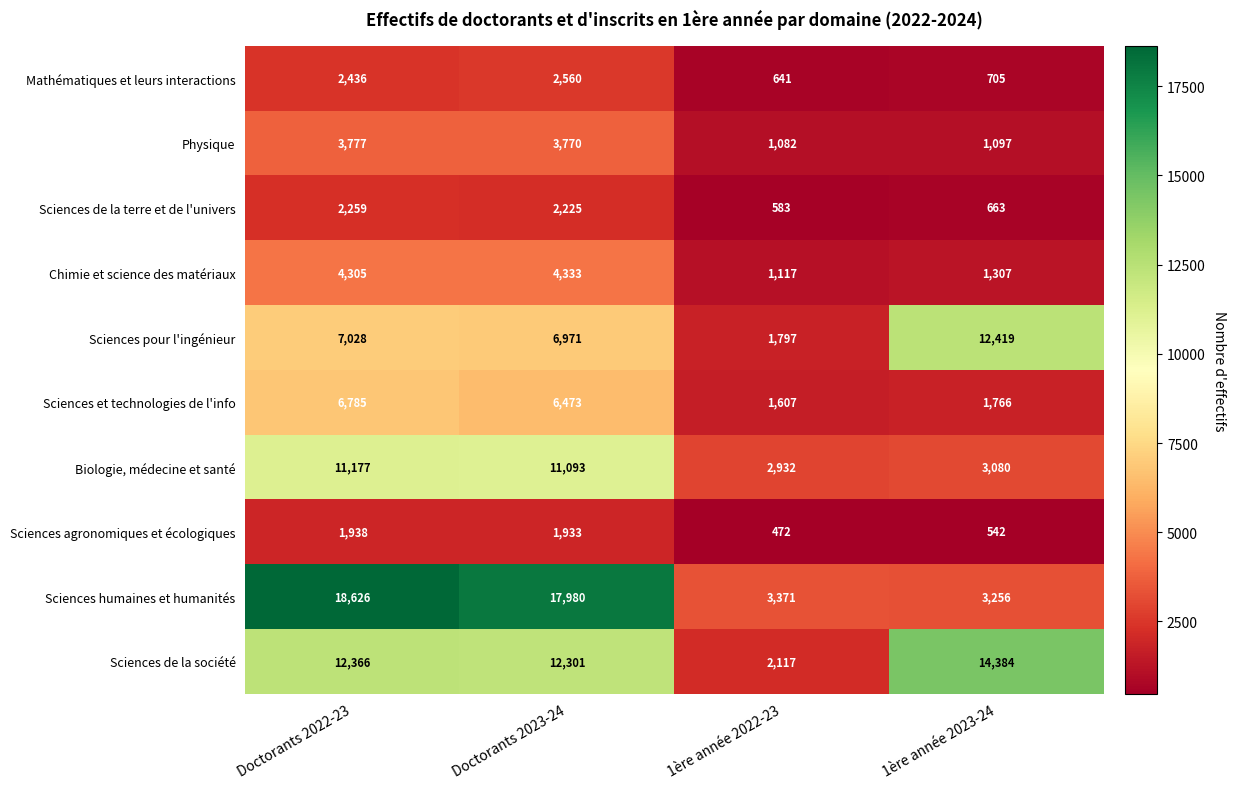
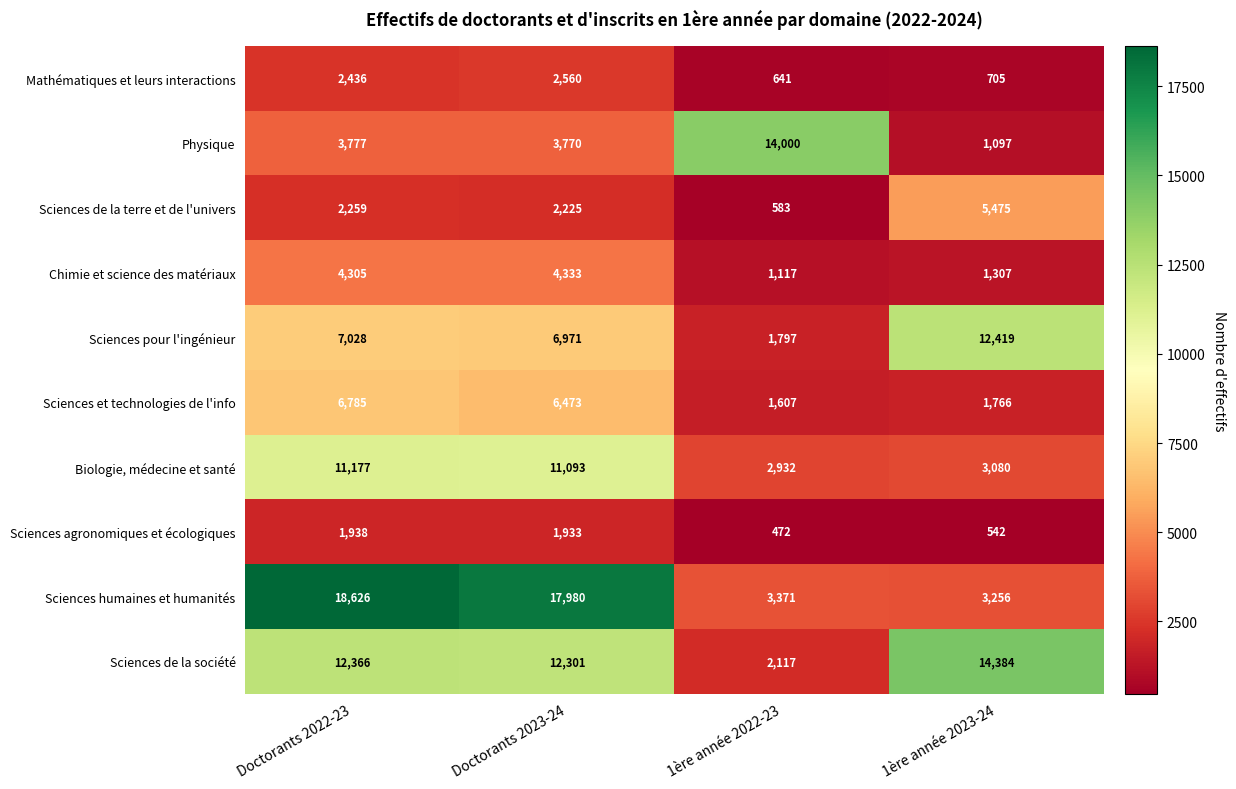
Physique, 1ère année 2022-23: 1,082 -> 14,000
Sciences de la terre et de l'univers, 1ère année 2023-24: 663 -> 5,475
